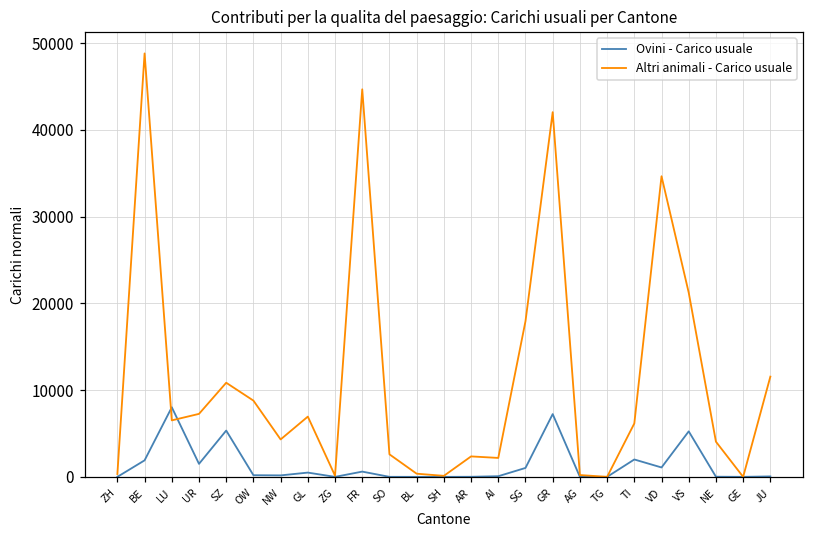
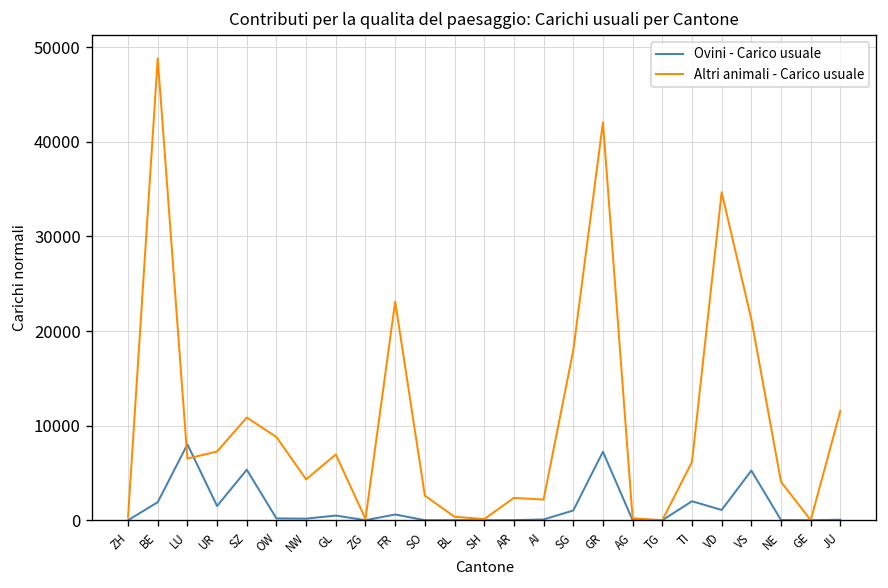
Altri animali - Carico usuale, FR: 45000 -> 23000
